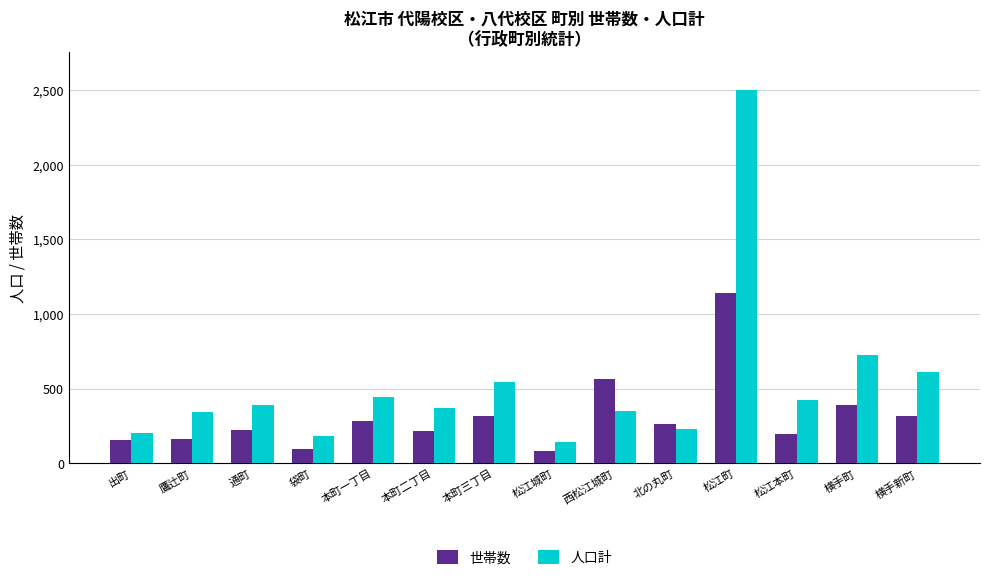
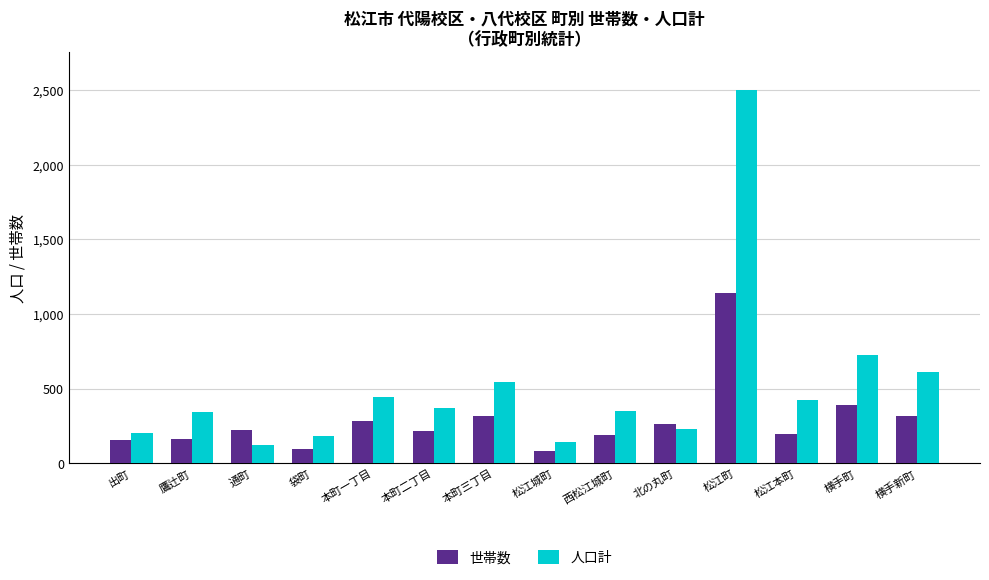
人口計, 通町: 390 -> 130
世帯数, 西松江城町: 570 -> 190
